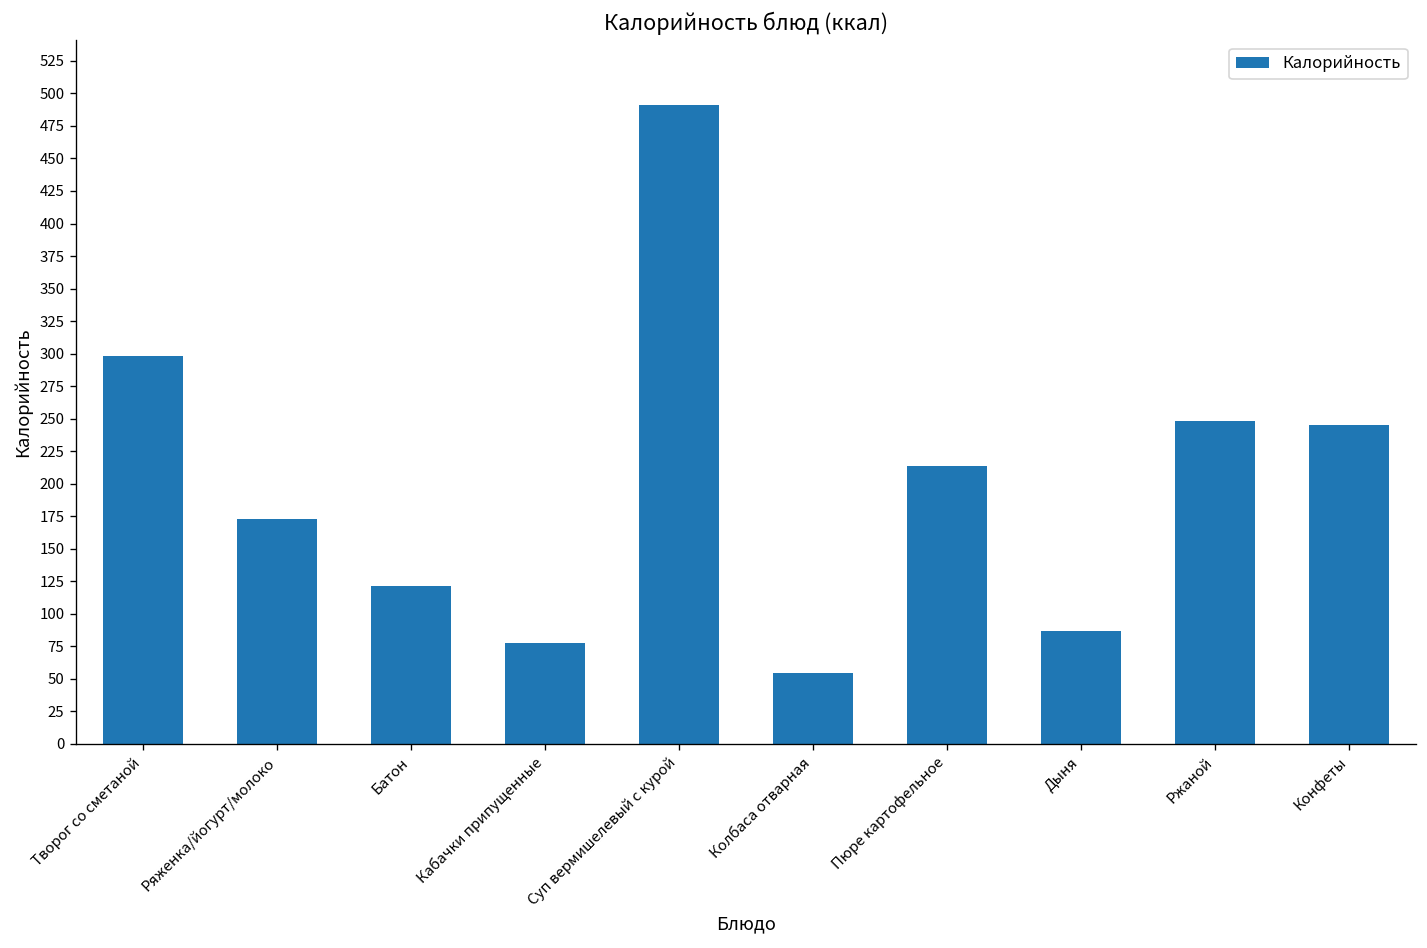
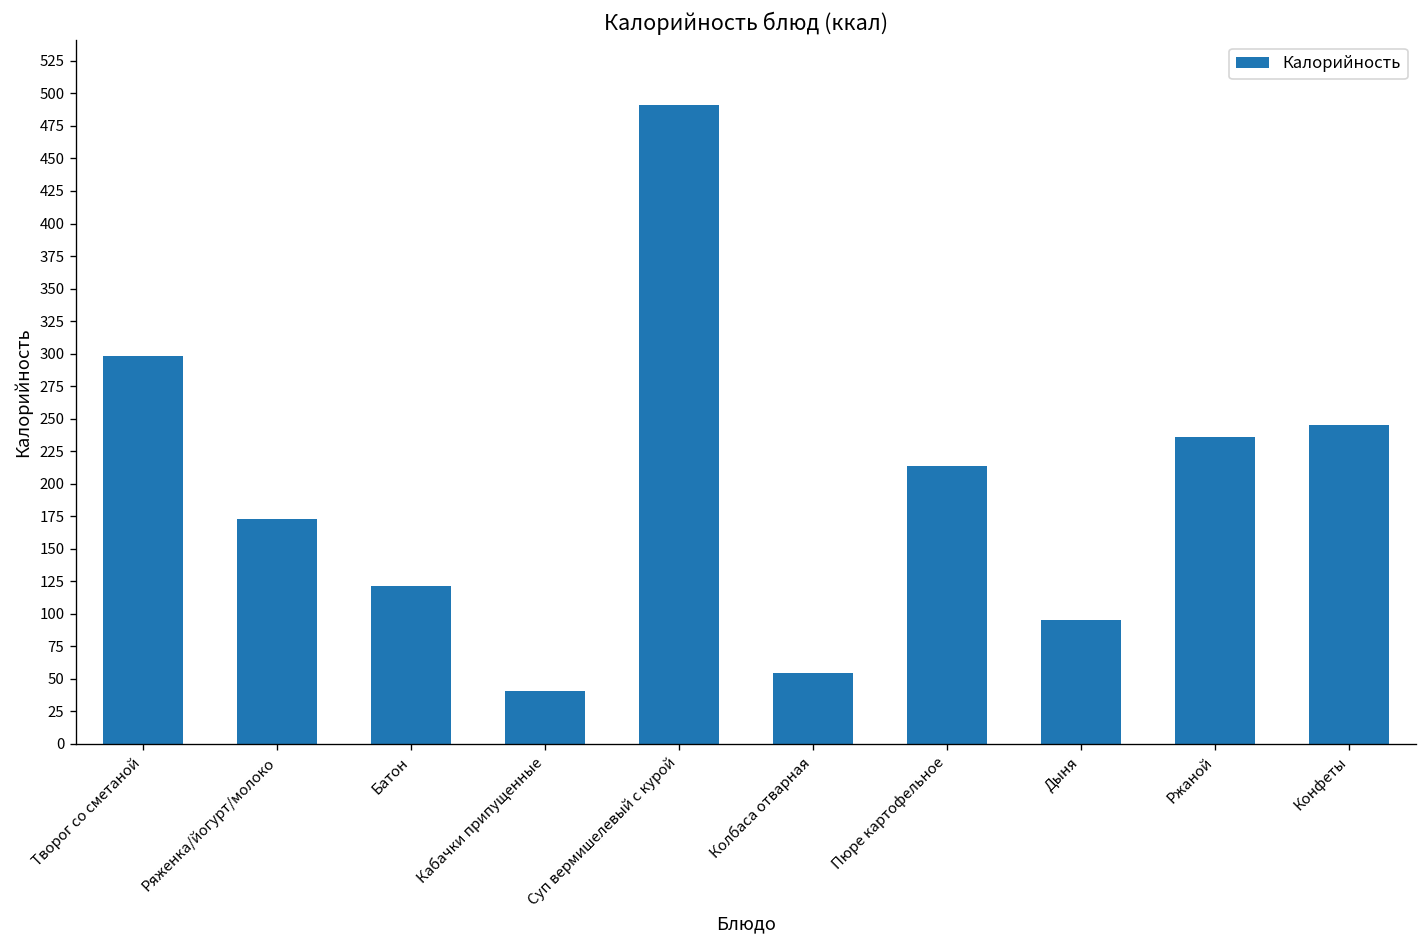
Кабачки припущенные: 77 -> 40
Дыня: 87 -> 95
Ржаной: 248 -> 236
